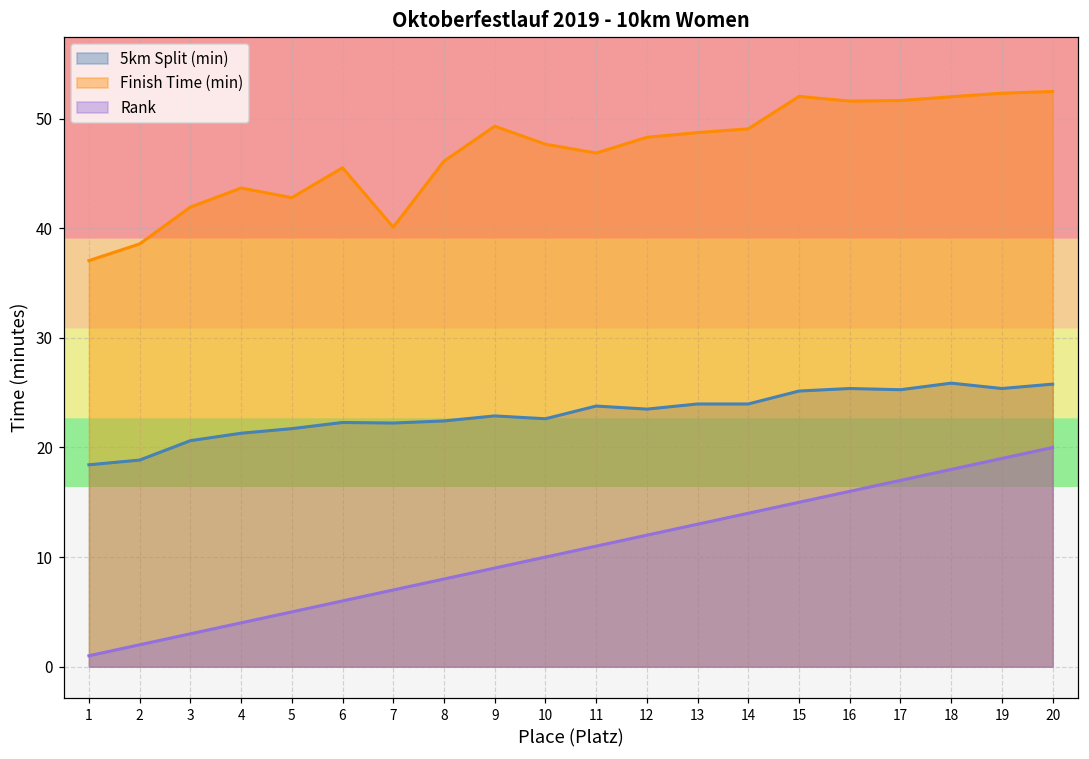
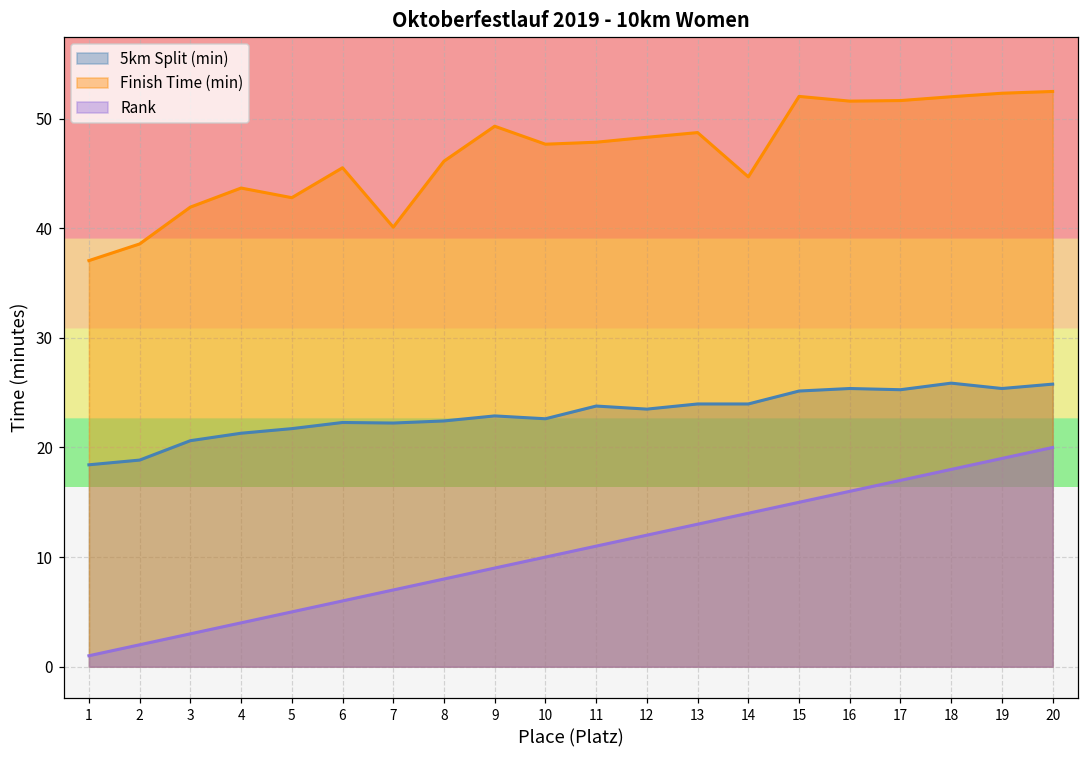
Finish Time (min), 11: 47 -> 48
Finish Time (min), 14: 49 -> 45
